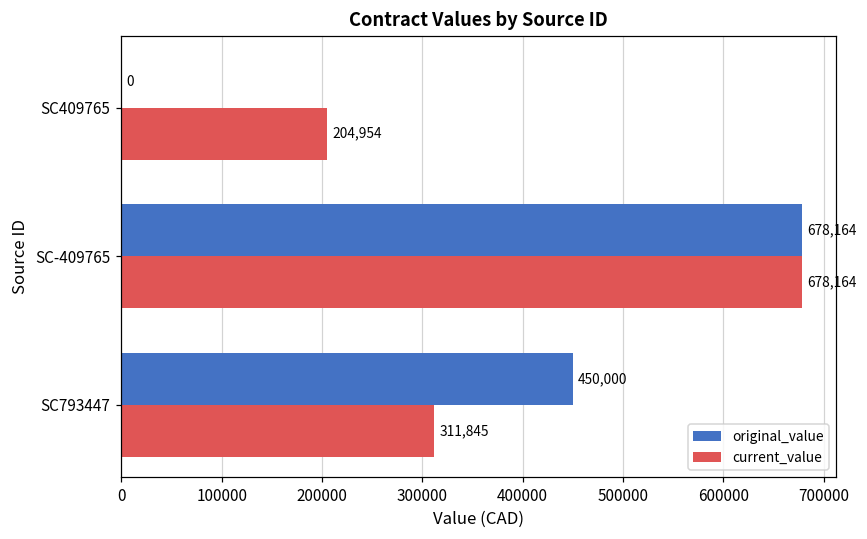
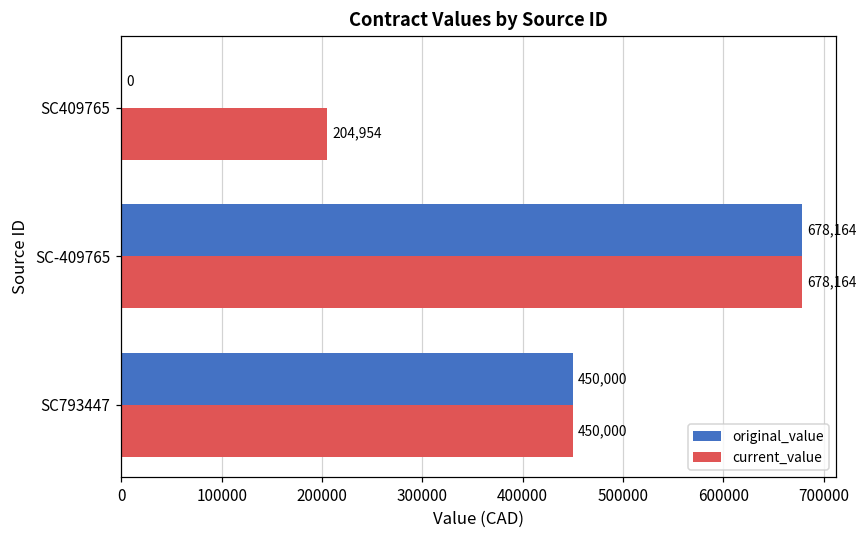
current_value, SC793447: 311,845 -> 450,000
